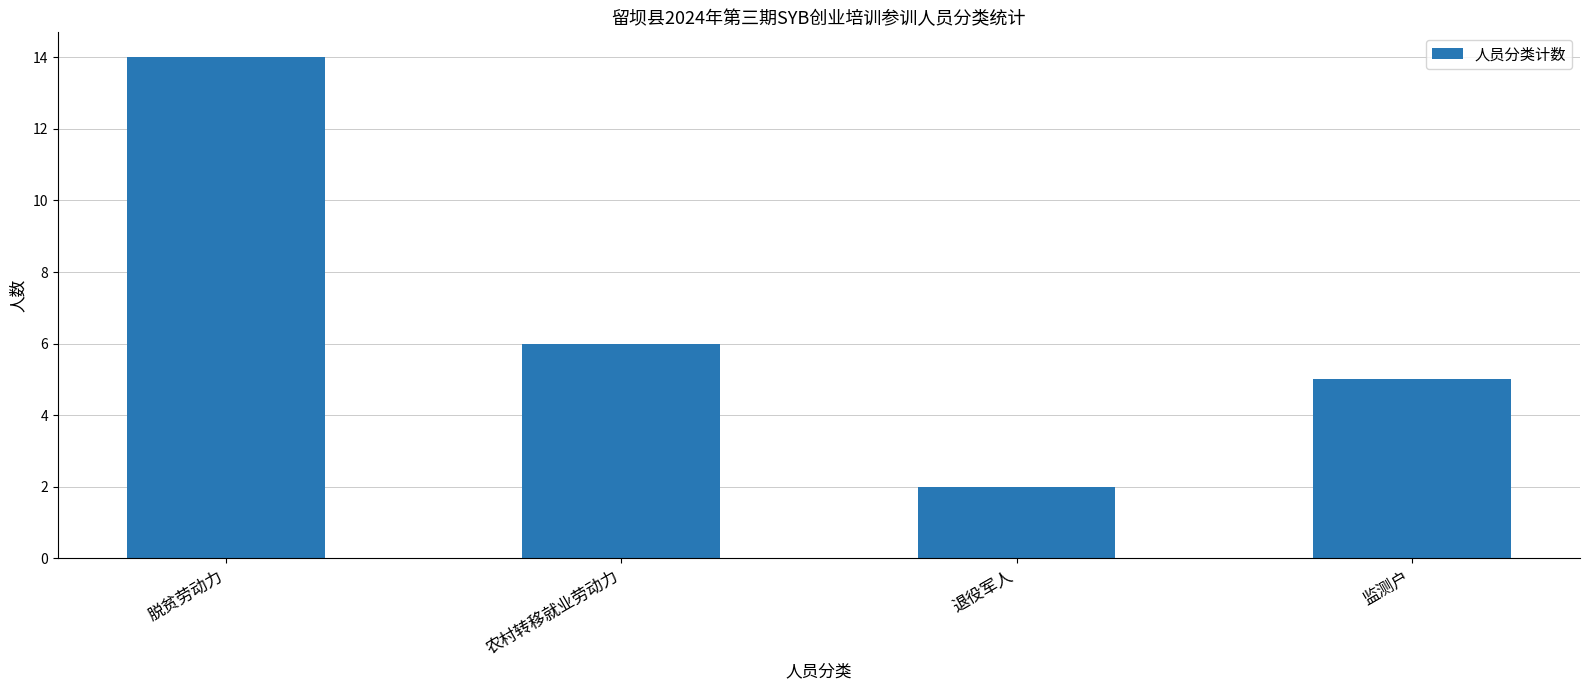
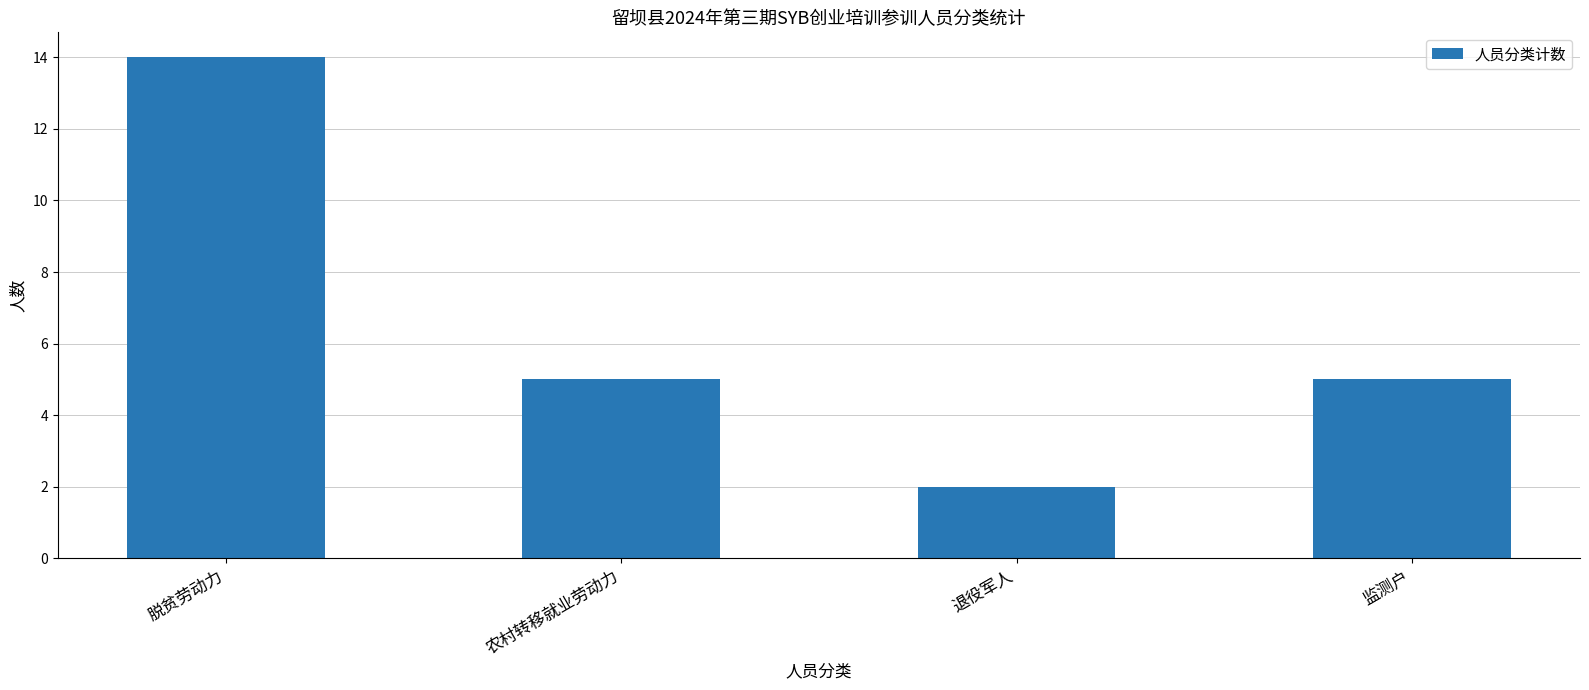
农村转移就业劳动力: 6 -> 5
